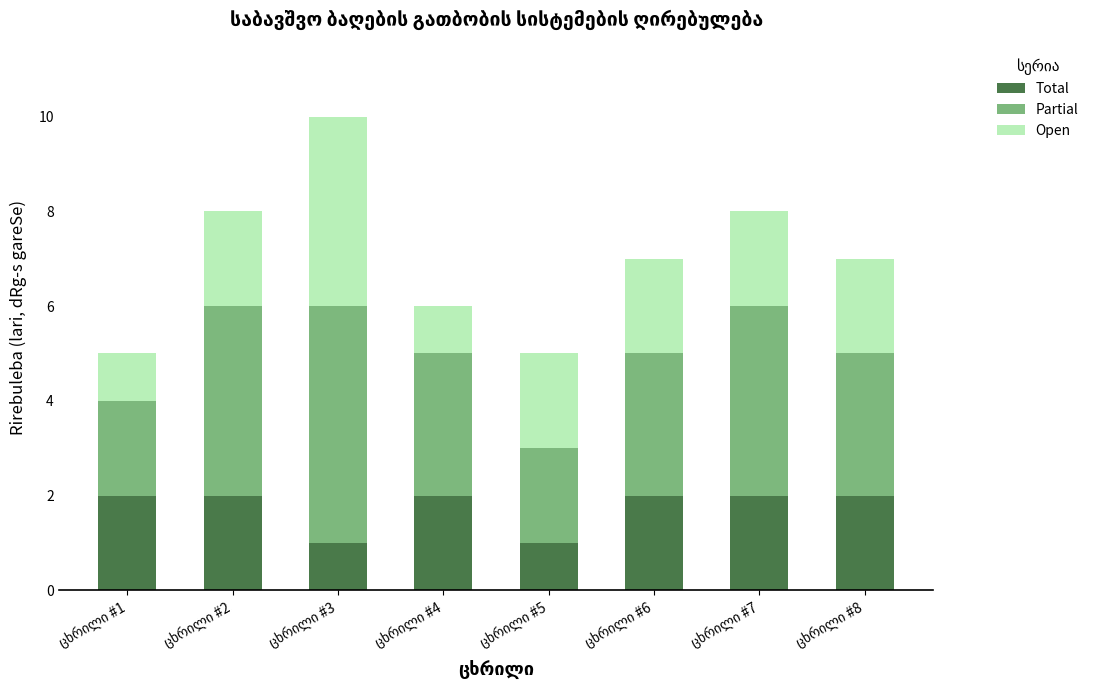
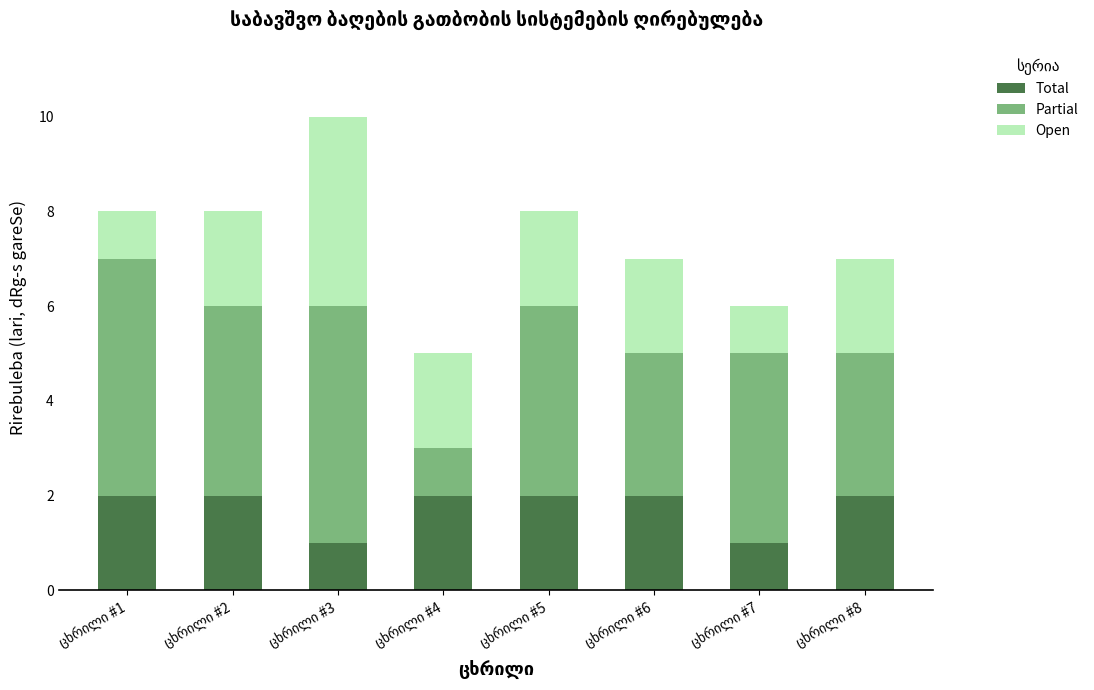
Partial, ცხრილი #1: 2 -> 5
Partial, ცხრილი #4: 3 -> 1
Open, ცხრილი #4: 1 -> 2
Total, ცხრილი #5: 1 -> 2
Partial, ცხრილი #5: 2 -> 4
Total, ცხრილი #7: 2 -> 1
Open, ცხრილი #7: 2 -> 1
